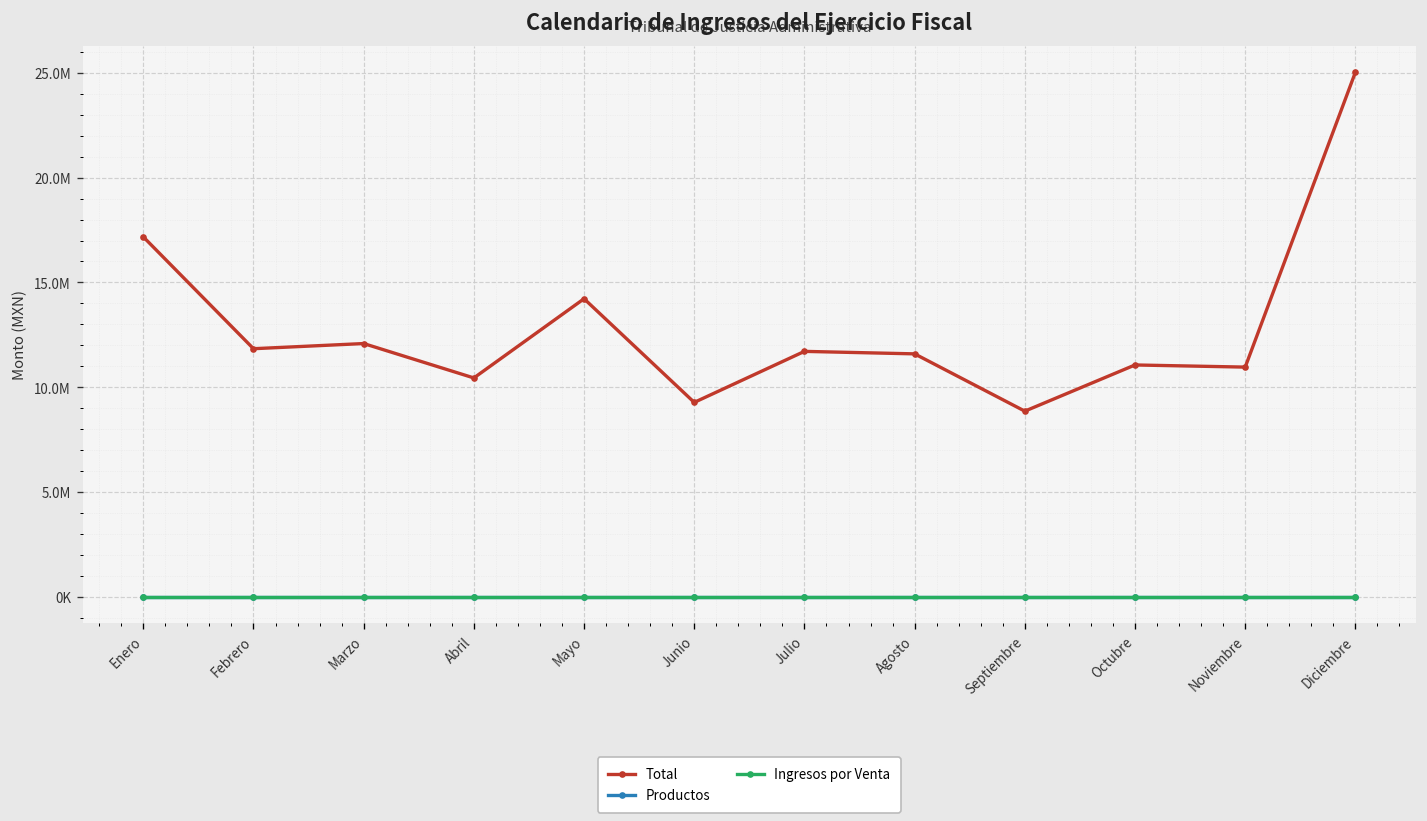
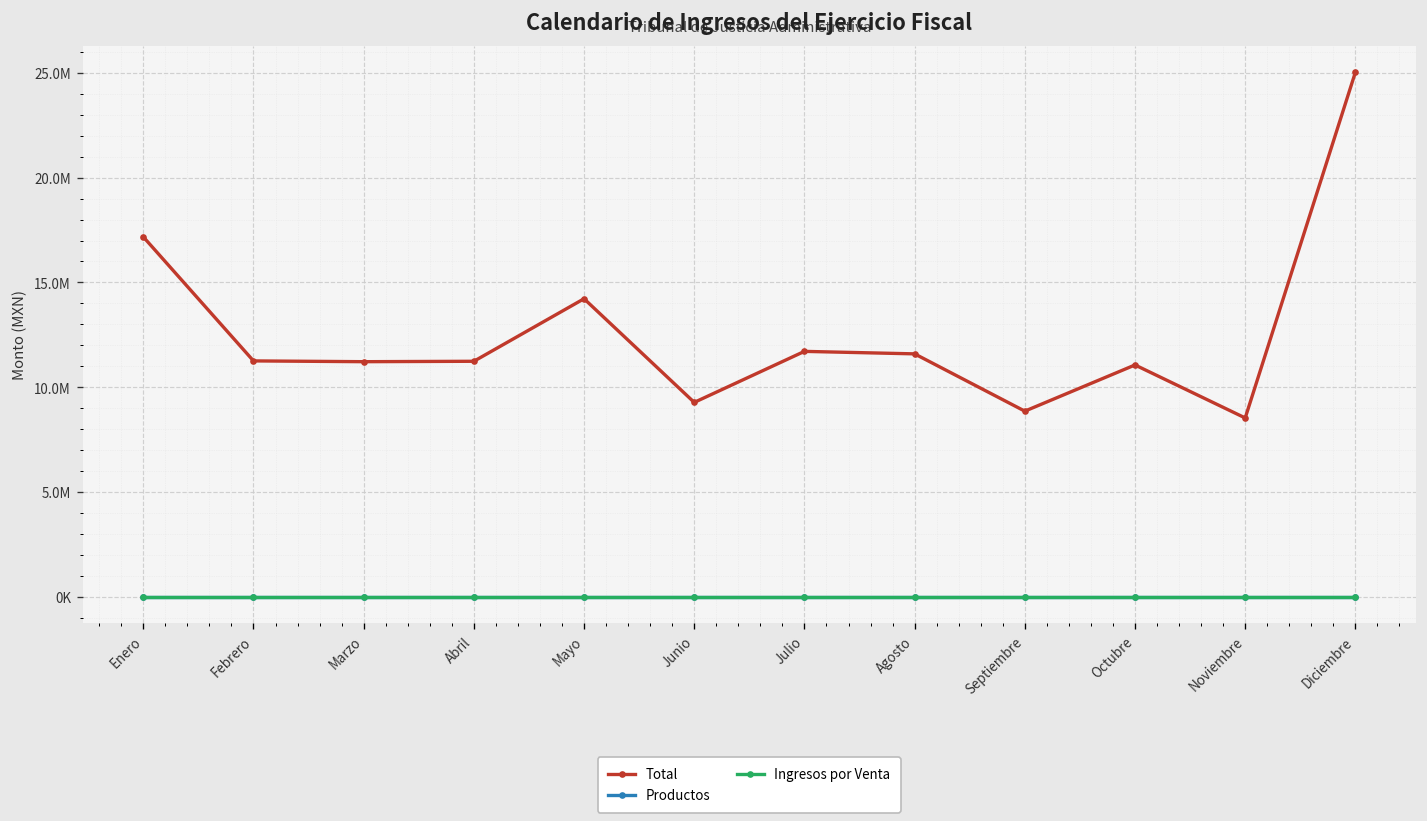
Total, Febrero: 11800000 -> 11300000
Total, Marzo: 12100000 -> 11200000
Total, Abril: 10400000 -> 11200000
Total, Noviembre: 11000000 -> 8500000
